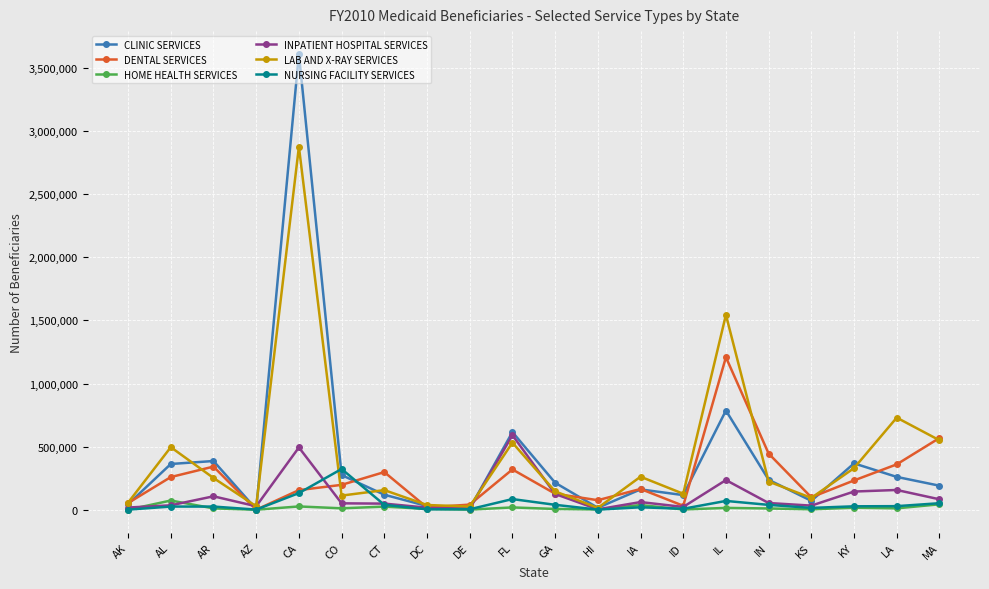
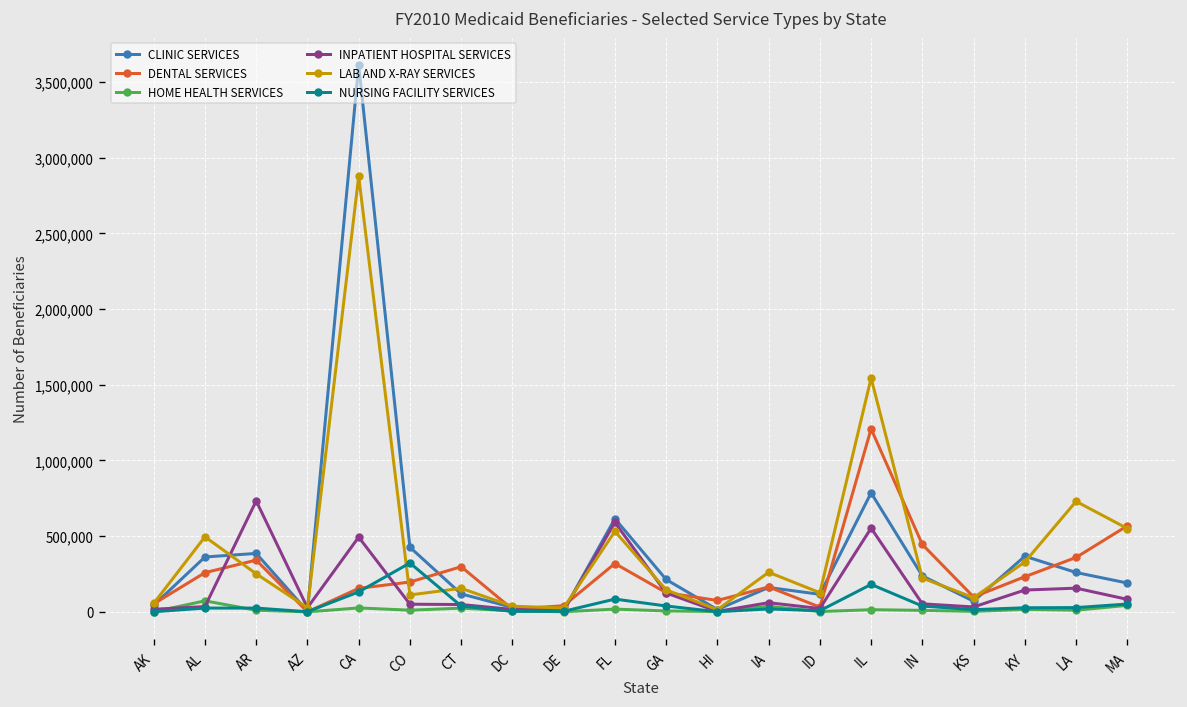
INPATIENT HOSPITAL SERVICES, AR: 110,000 -> 730,000
CLINIC SERVICES, CO: 270,000 -> 430,000
INPATIENT HOSPITAL SERVICES, IL: 240,000 -> 550,000
NURSING FACILITY SERVICES, IL: 70,000 -> 180,000
